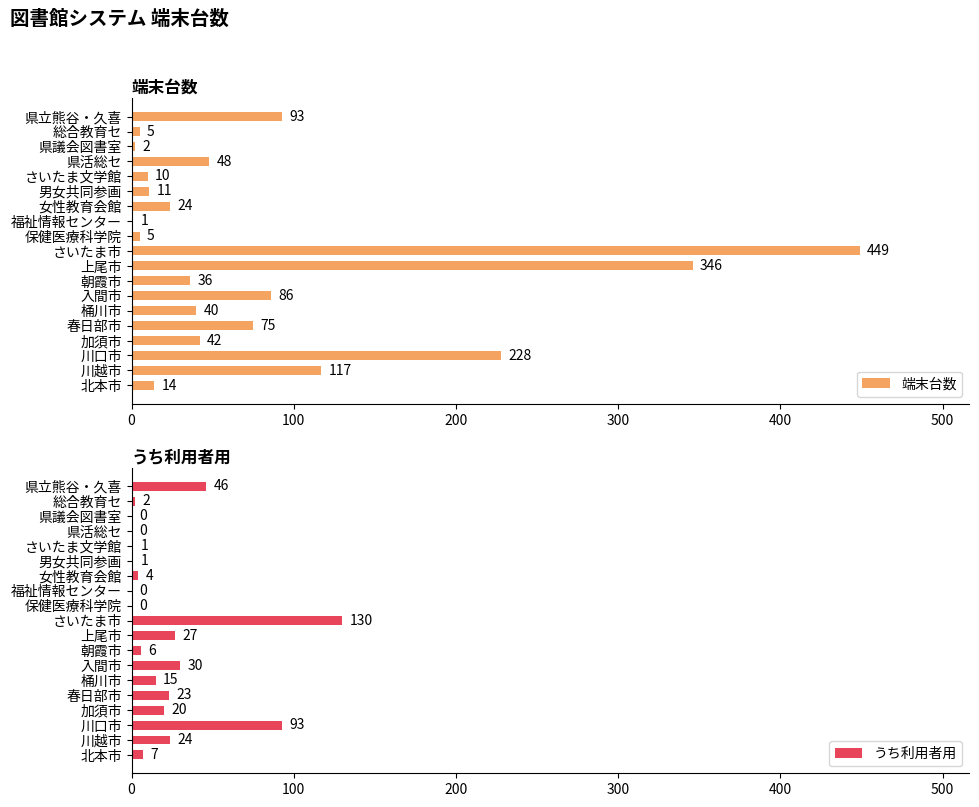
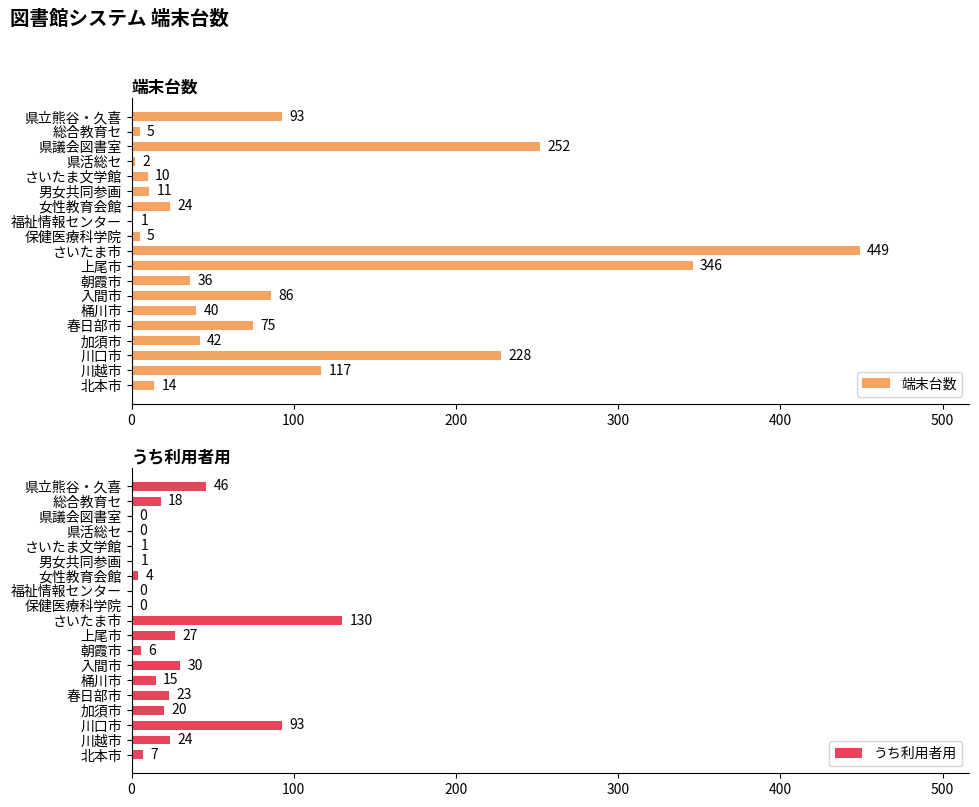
端末台数, 県議会図書室: 2 -> 252
端末台数, 県活総セ: 48 -> 2
うち利用者用, 総合教育セ: 2 -> 18
